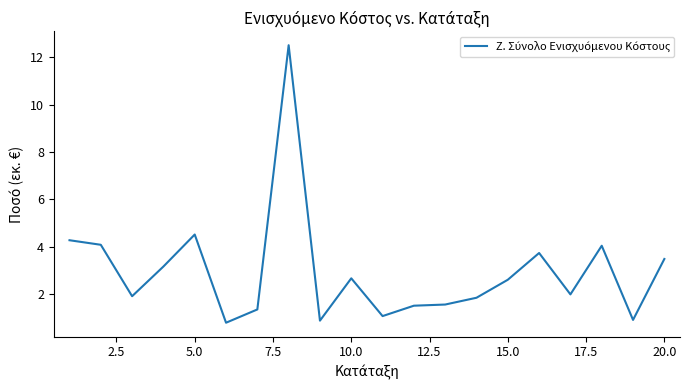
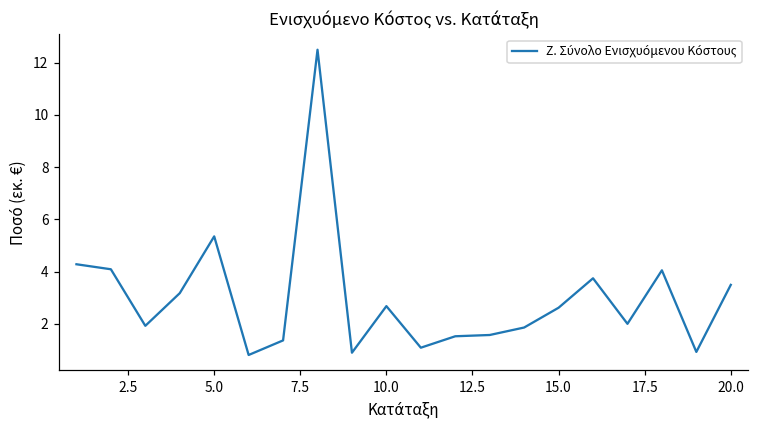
5.0: 4.5 -> 5.3
